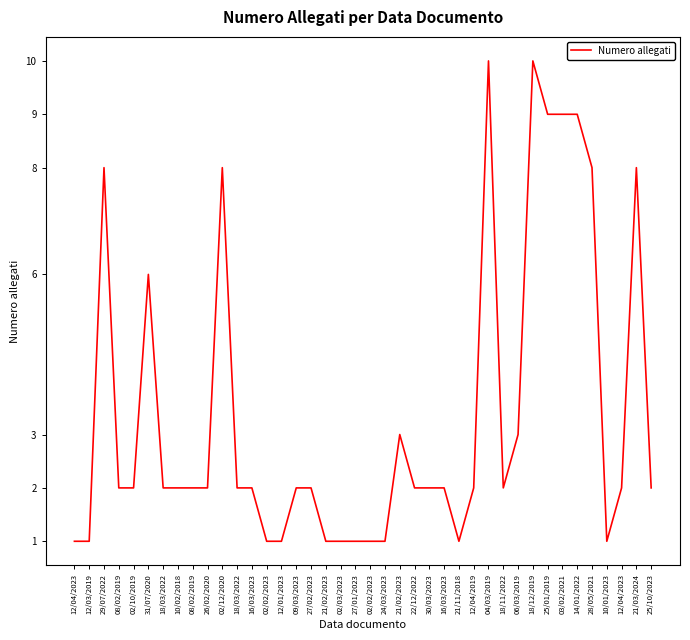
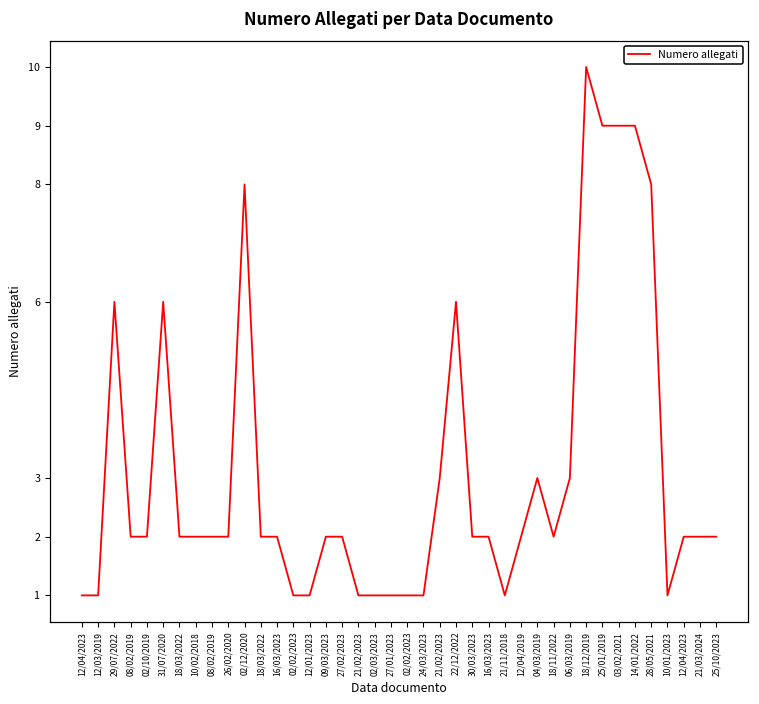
29/07/2022: 8 -> 6
22/12/2022: 2 -> 6
04/03/2019: 10 -> 3
21/03/2024: 8 -> 2
